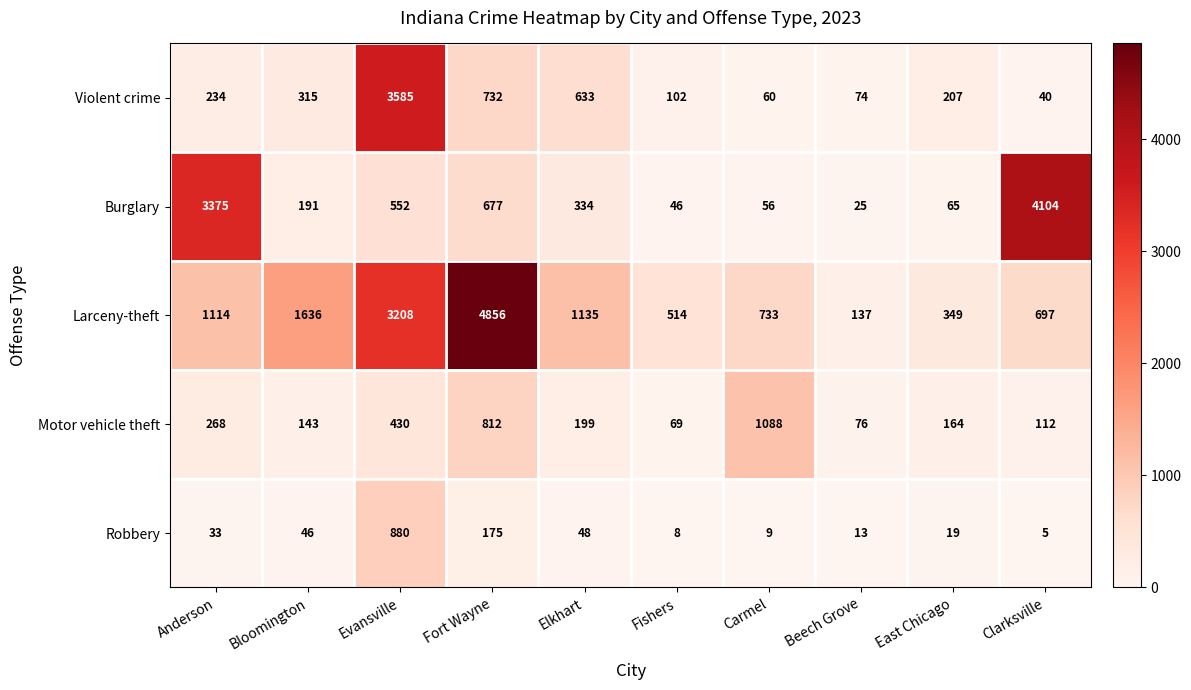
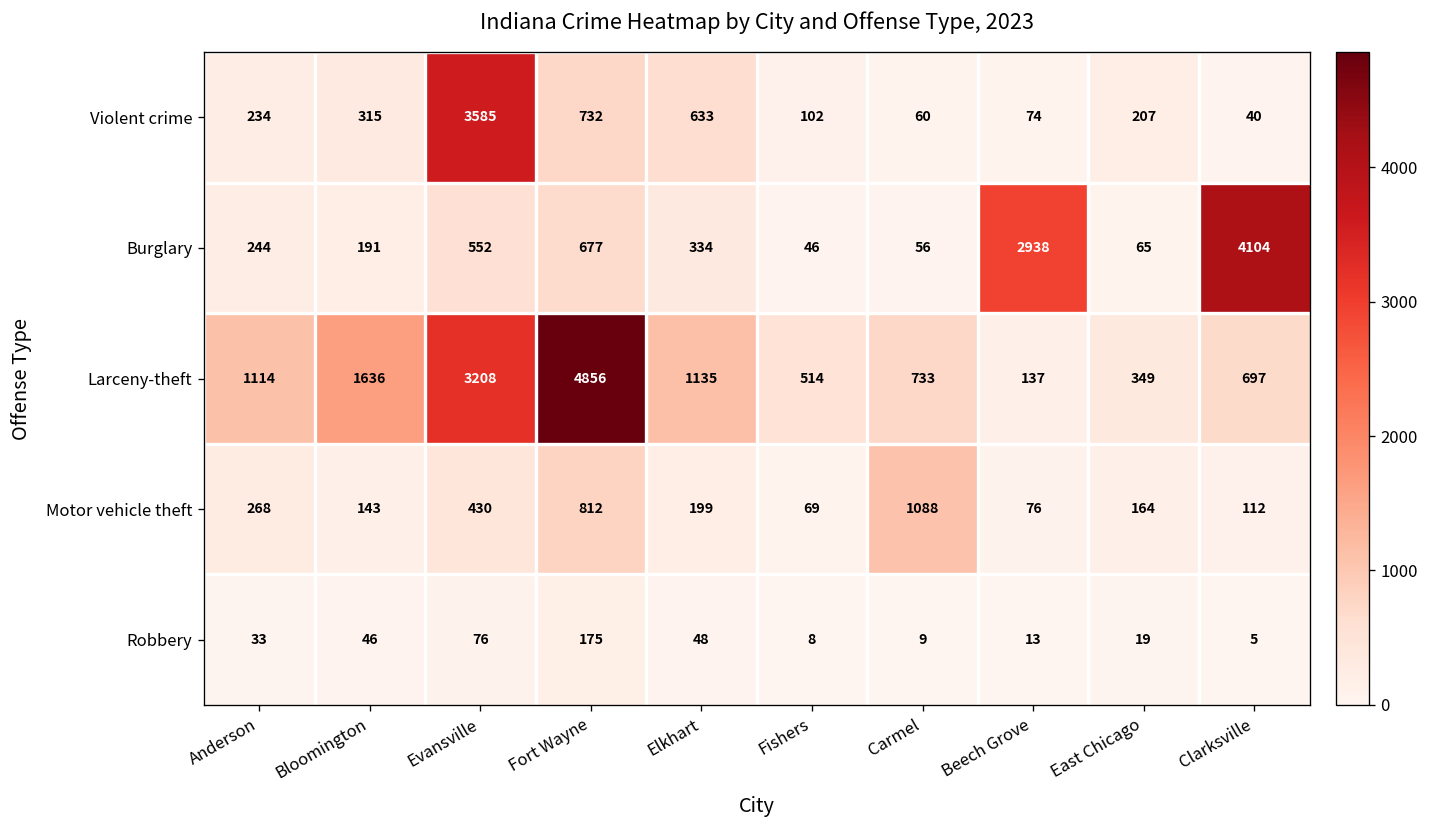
Burglary, Anderson: 3375 -> 244
Burglary, Beech Grove: 25 -> 2938
Robbery, Evansville: 880 -> 76
